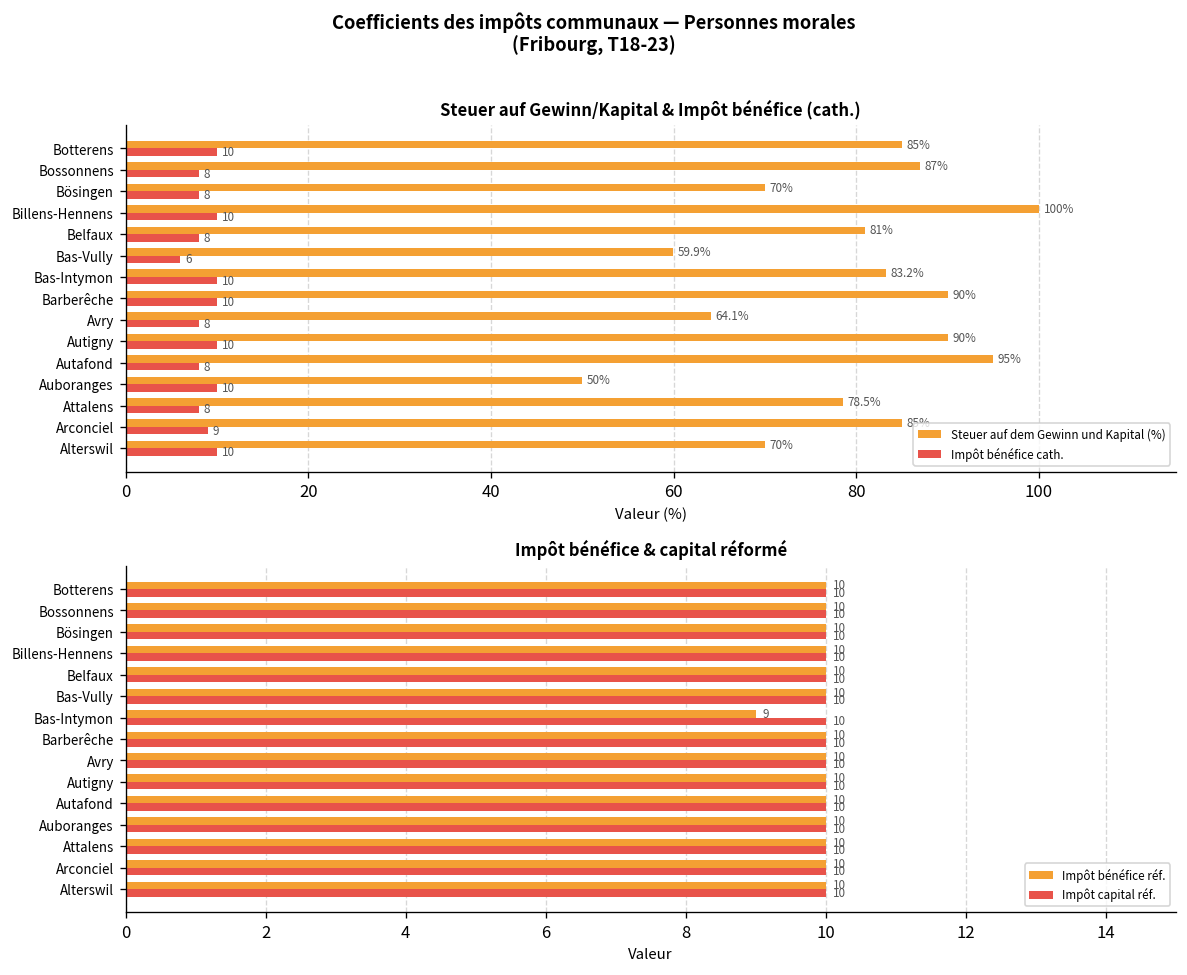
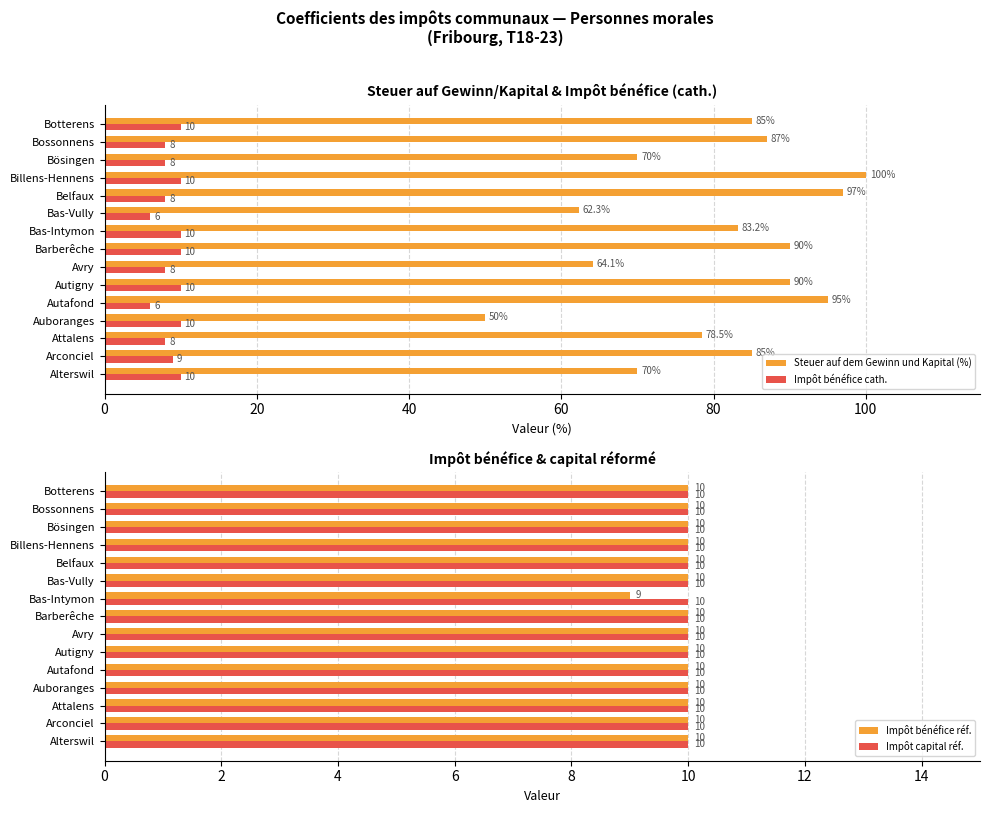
Steuer auf Gewinn/Kapital & Impôt bénéfice (cath.), Steuer auf dem Gewinn und Kapital (%), Belfaux: 81% -> 97%
Steuer auf Gewinn/Kapital & Impôt bénéfice (cath.), Steuer auf dem Gewinn und Kapital (%), Bas-Vully: 59.9% -> 62.3%
Steuer auf Gewinn/Kapital & Impôt bénéfice (cath.), Impôt bénéfice cath., Autafond: 8 -> 6
